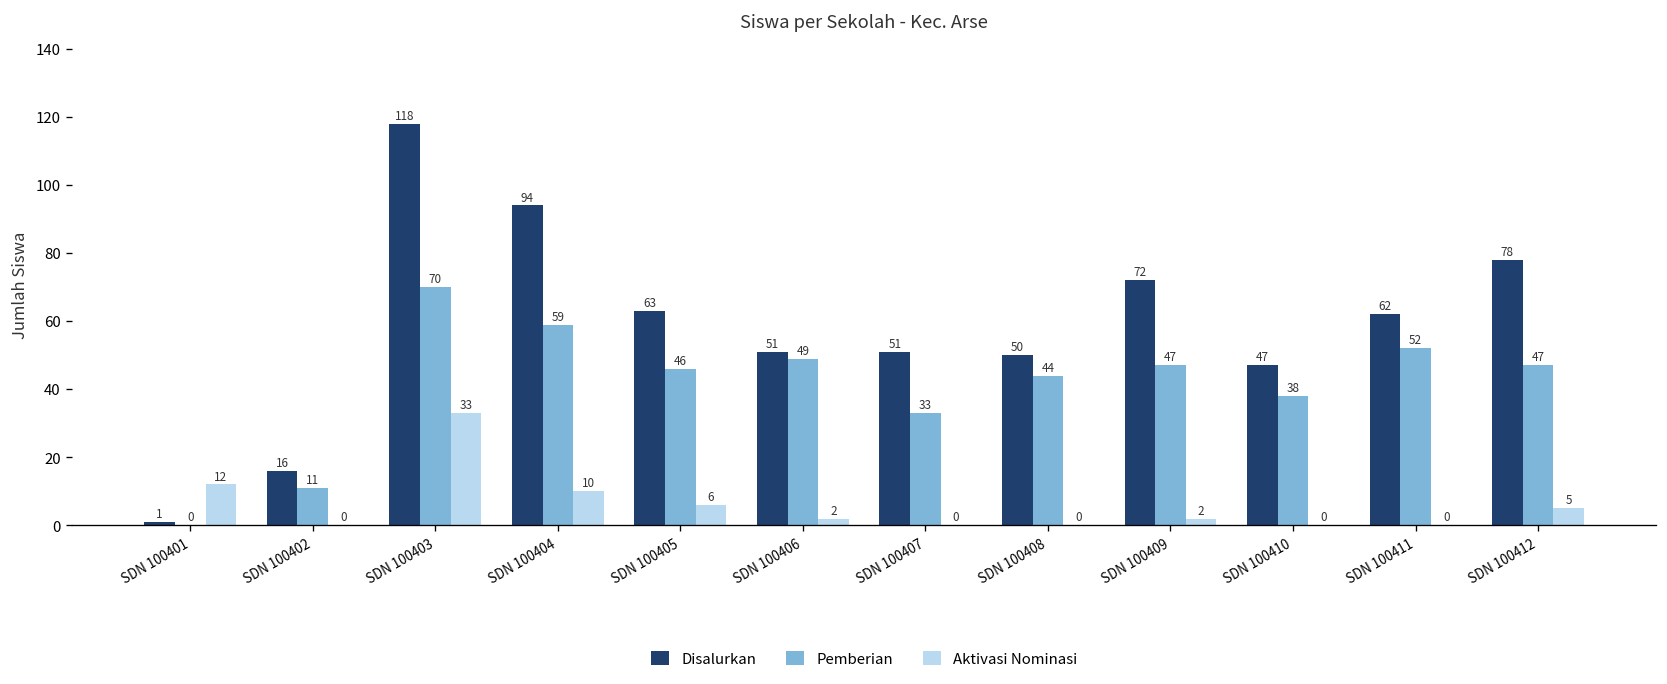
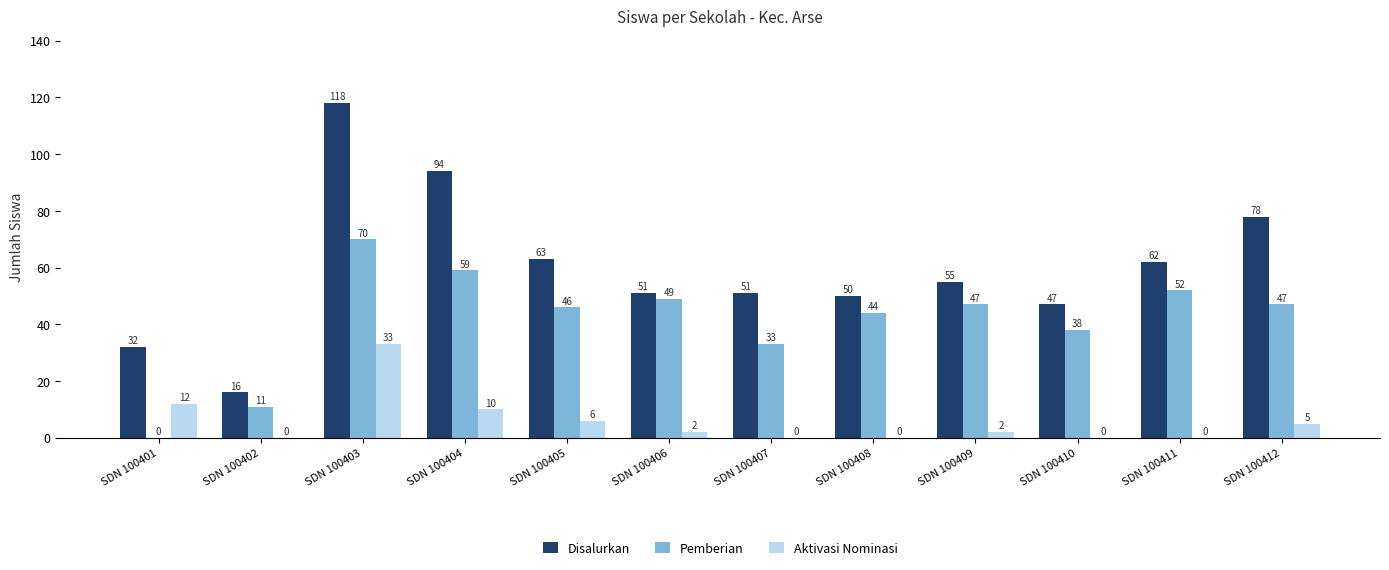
Disalurkan, SDN 100401: 1 -> 32
Disalurkan, SDN 100409: 72 -> 55
